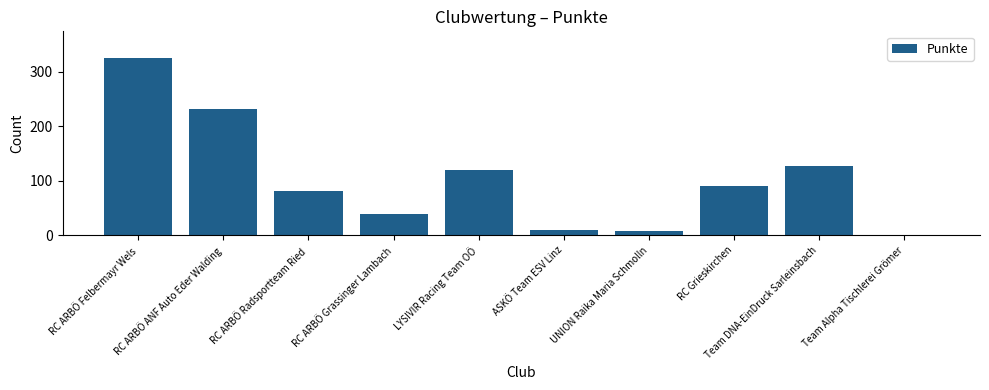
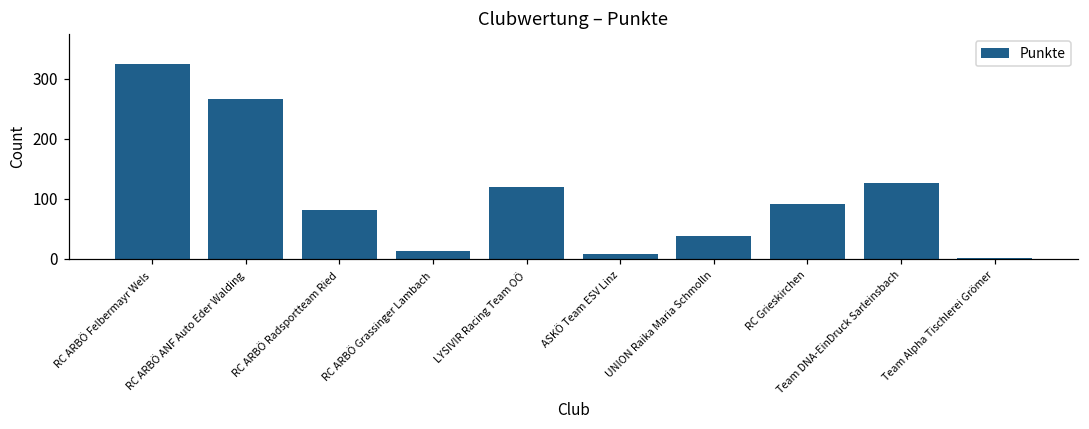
RC ARBÖ ANF Auto Eder Walding: 230 -> 270
RC ARBÖ Grassinger Lambach: 40 -> 10
UNION Raika Maria Schmolln: 10 -> 40
